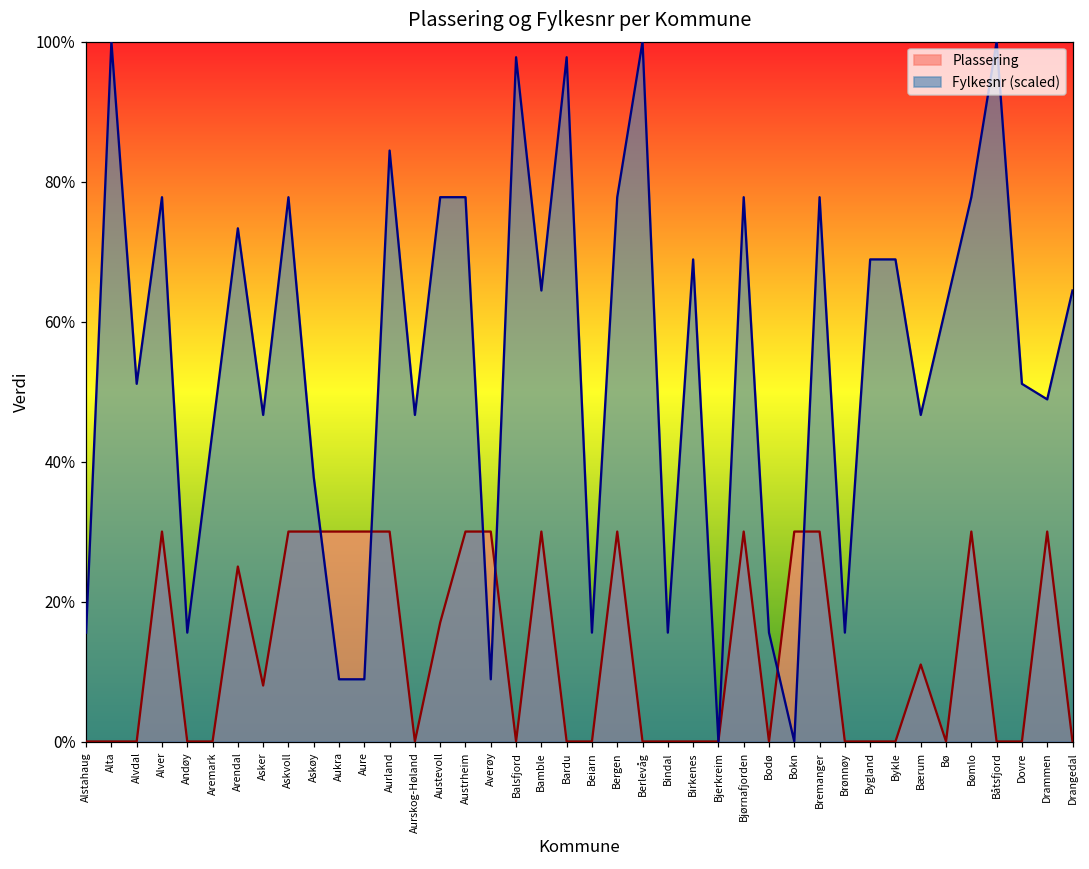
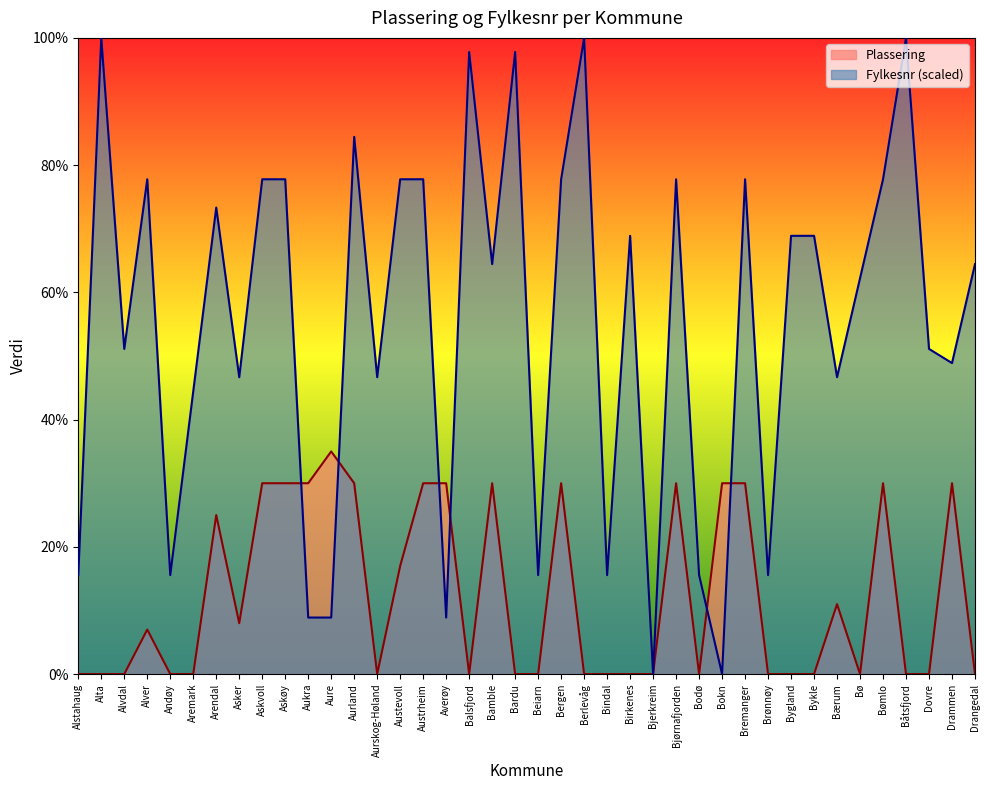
Plassering, Alver: 30% -> 7%
Fylkesnr (scaled), Askøy: 38% -> 78%
Plassering, Aure: 30% -> 35%
